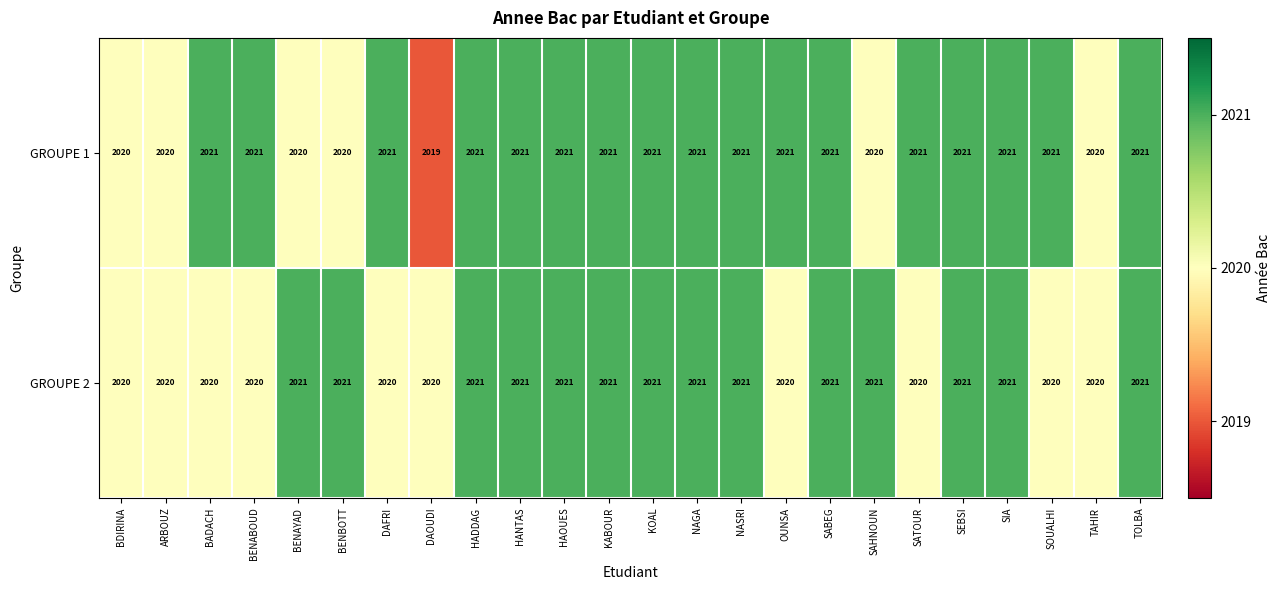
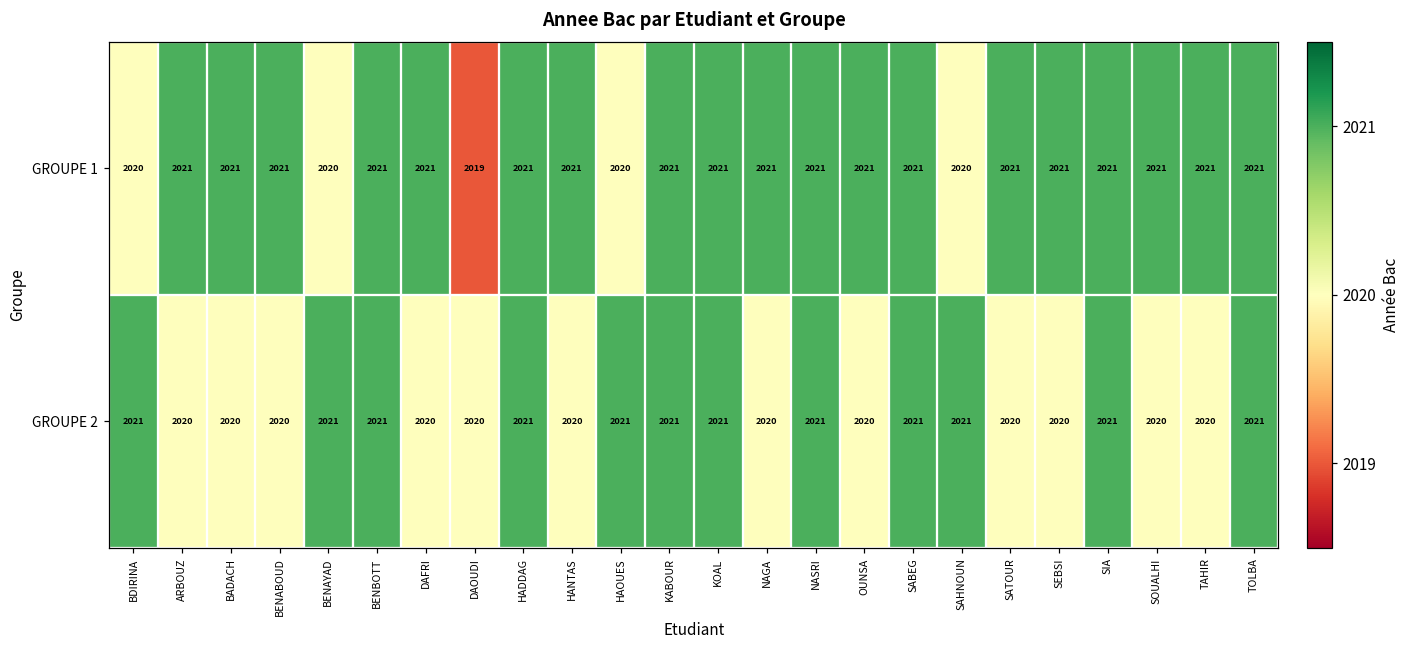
GROUPE 1, ARBOUZ: 2020 -> 2021
GROUPE 1, BENBOTT: 2020 -> 2021
GROUPE 1, HAOUES: 2021 -> 2020
GROUPE 1, TAHIR: 2020 -> 2021
GROUPE 2, BDIRINA: 2020 -> 2021
GROUPE 2, HANTAS: 2021 -> 2020
GROUPE 2, NAGA: 2021 -> 2020
GROUPE 2, SEBSI: 2021 -> 2020
